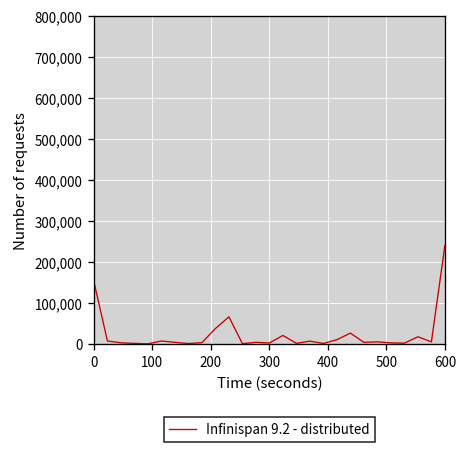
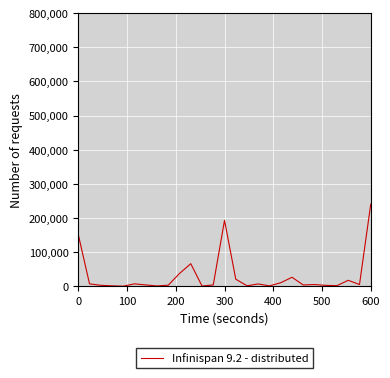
300: 0 -> 190,000
